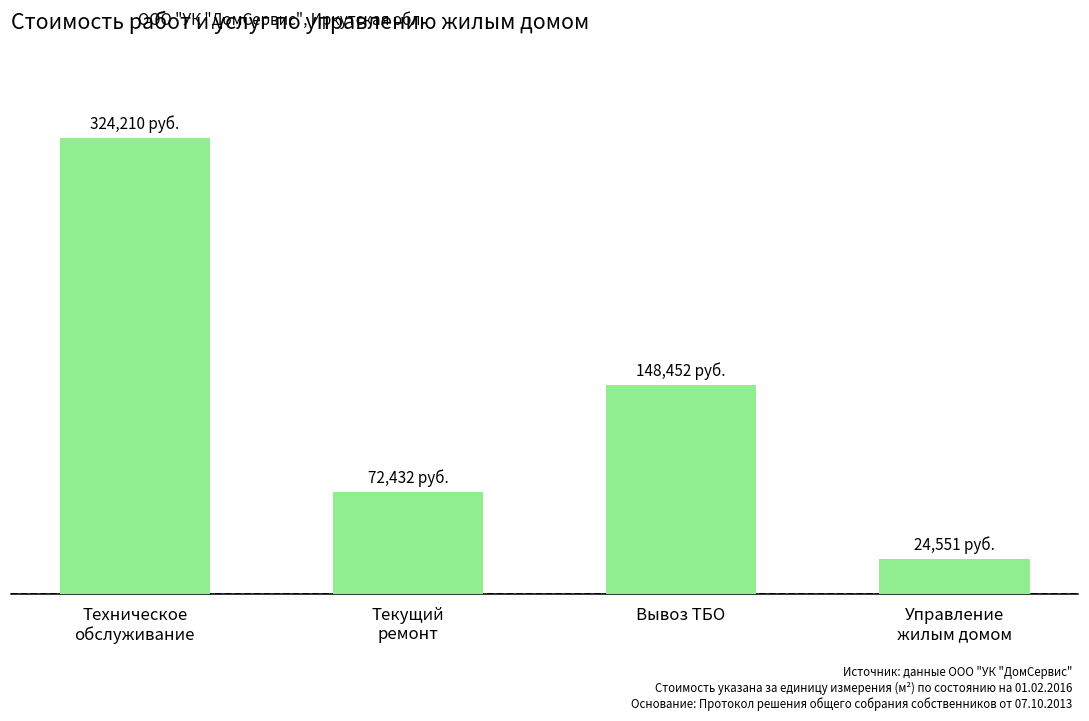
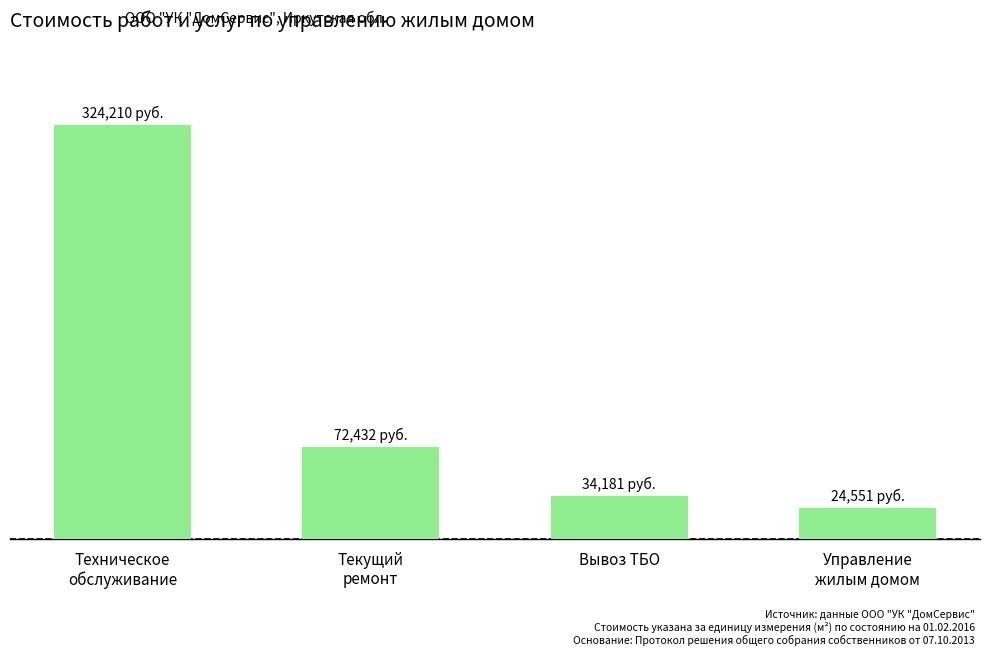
Вывоз ТБО: 148,452 -> 34,181
